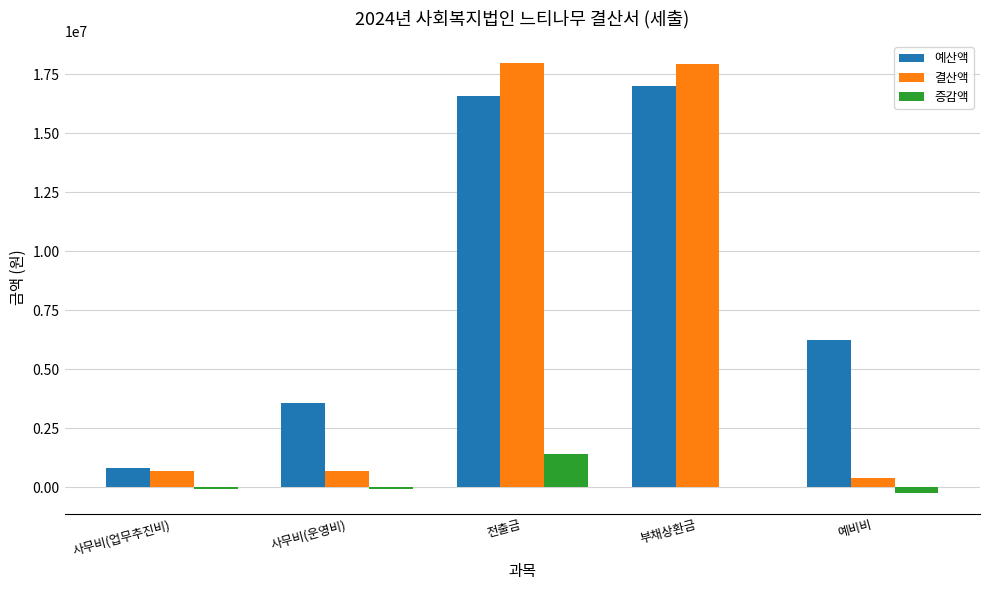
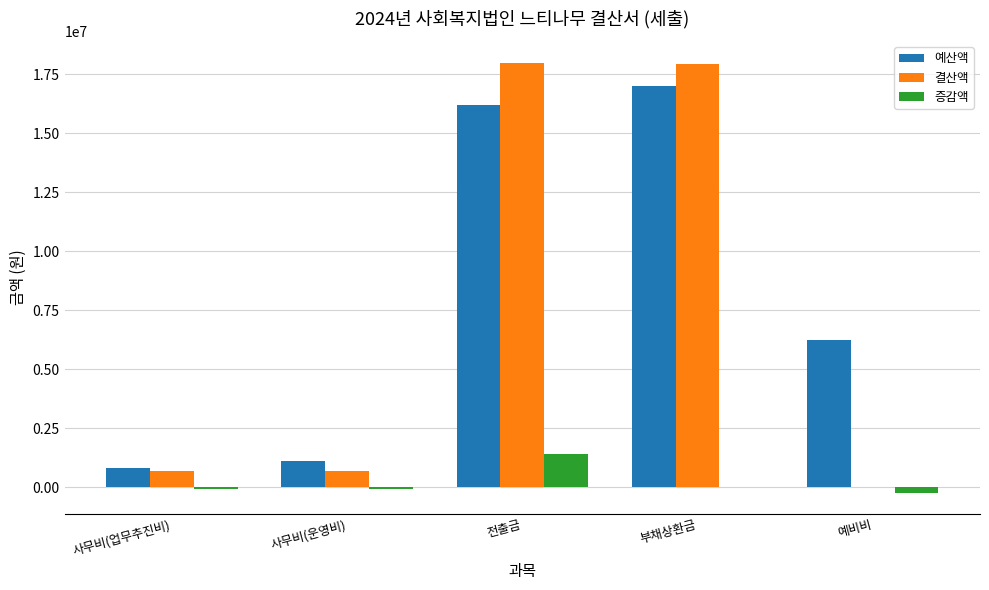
예산액, 사무비(운영비): 3600000 -> 1100000
예산액, 전출금: 16600000 -> 16200000
결산액, 예비비: 400000 -> 0
